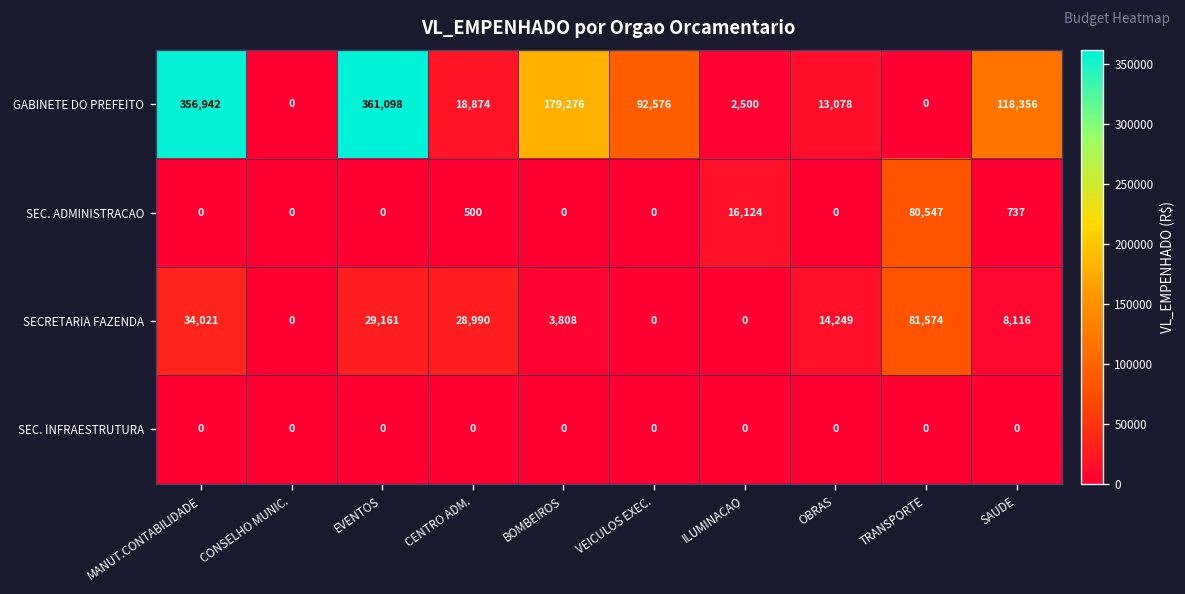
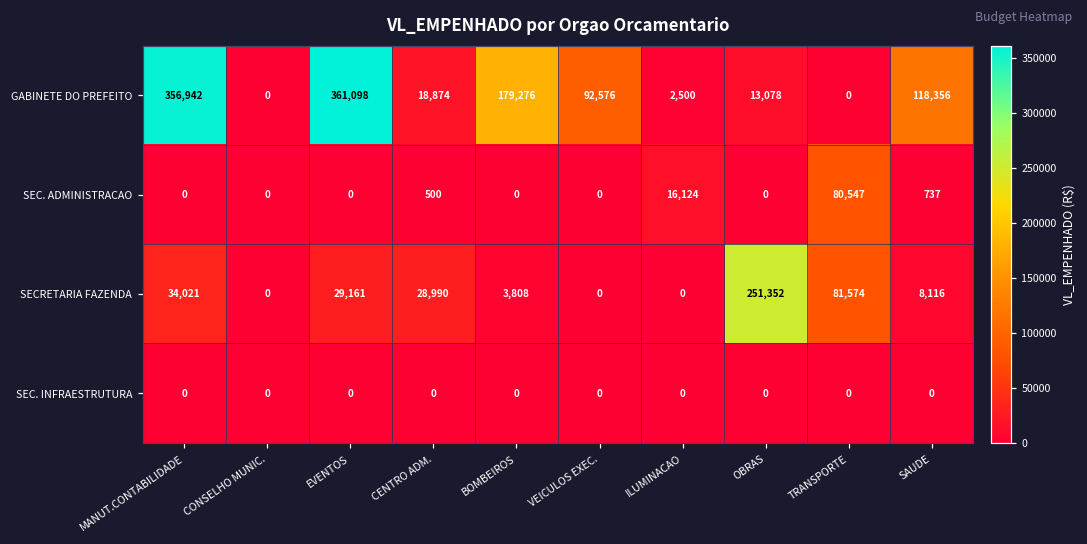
SECRETARIA FAZENDA, OBRAS: 14,249 -> 251,352
